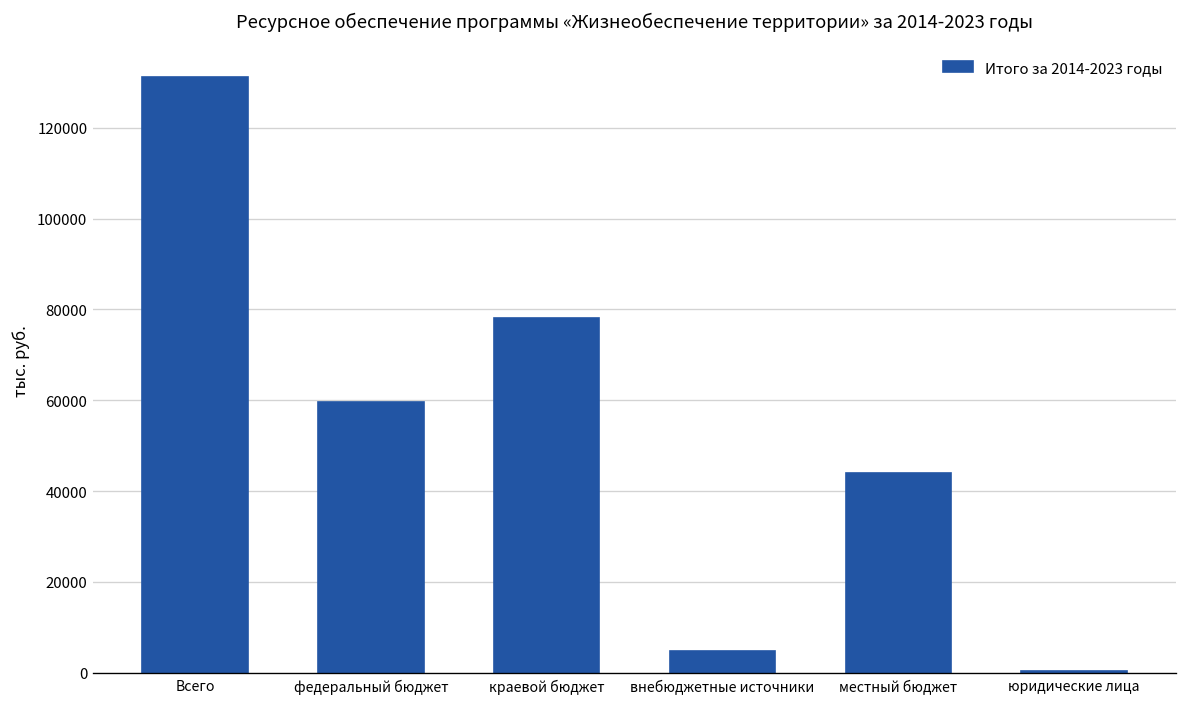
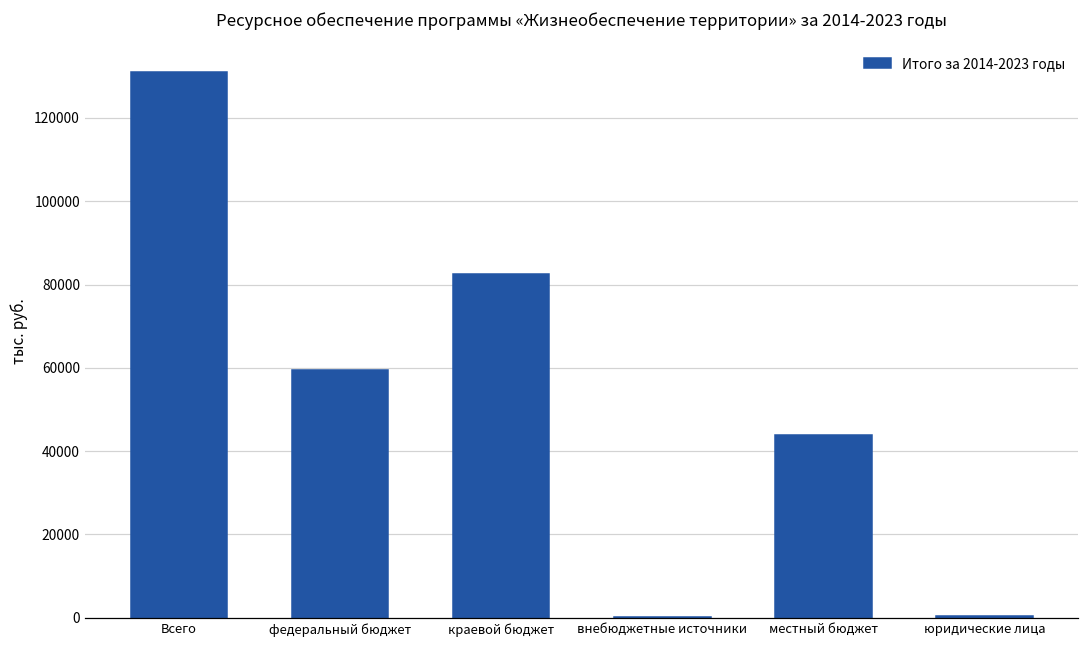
краевой бюджет: 78000 -> 83000
внебюджетные источники: 5000 -> 0
